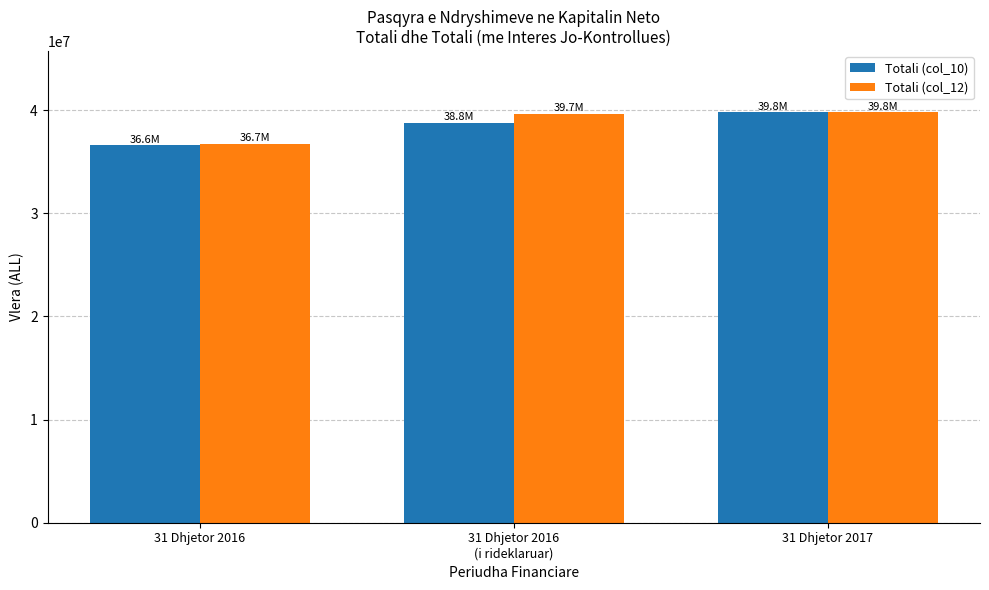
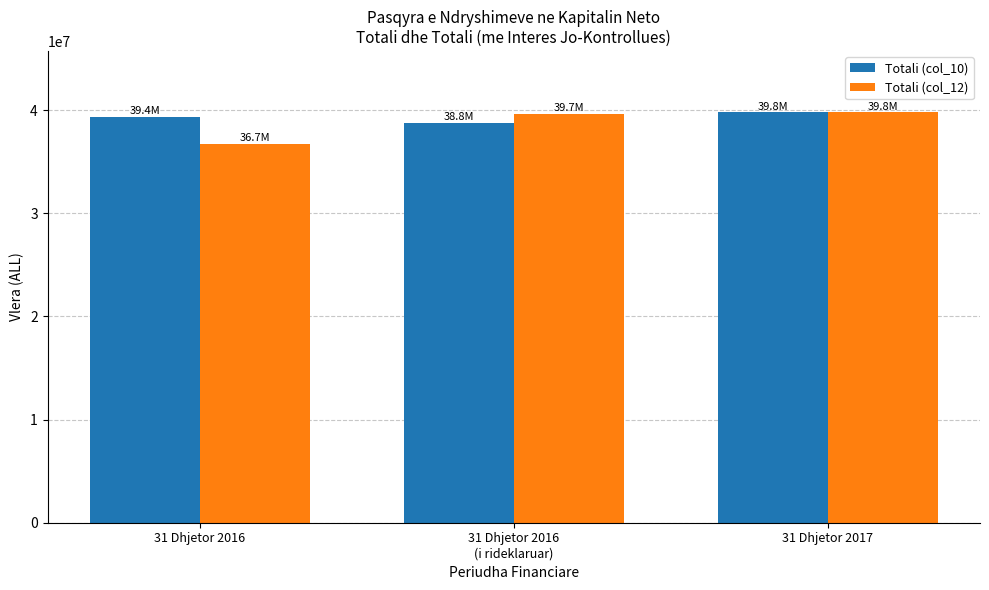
Totali (col_10), 31 Dhjetor 2016: 36.6M -> 39.4M
